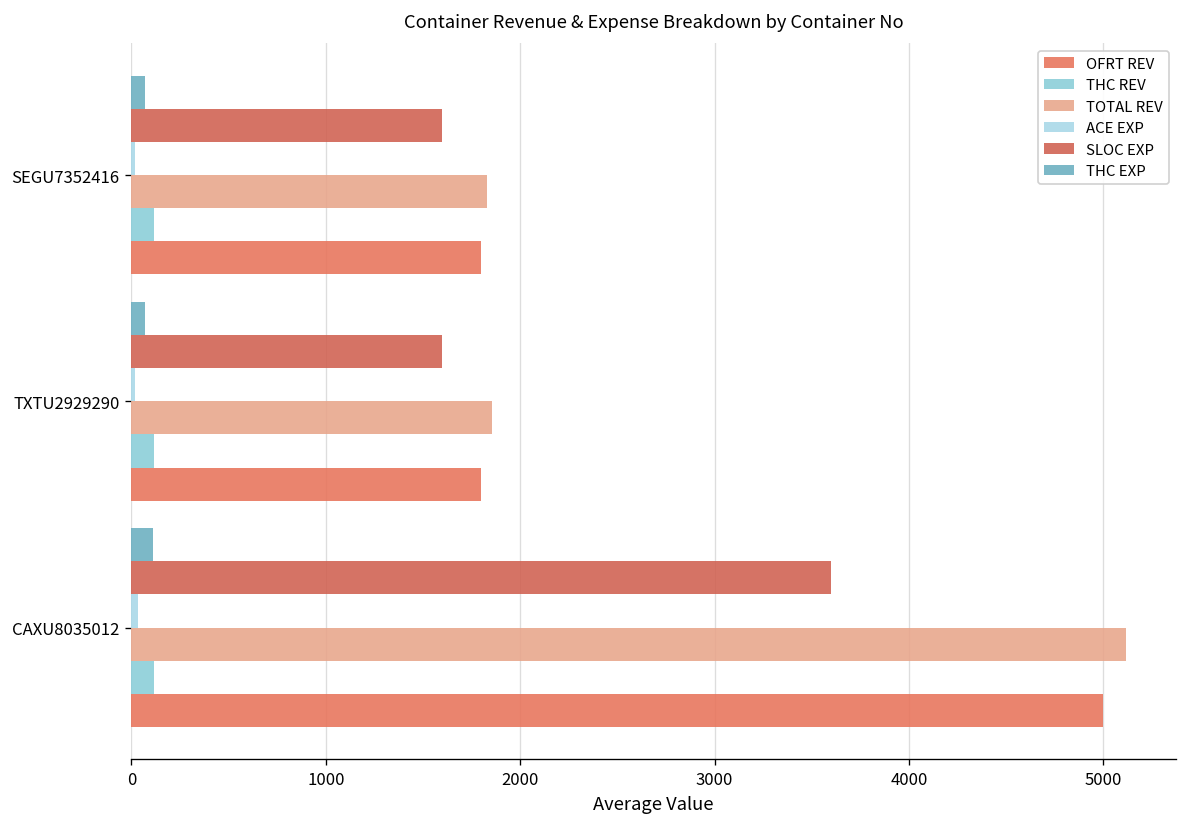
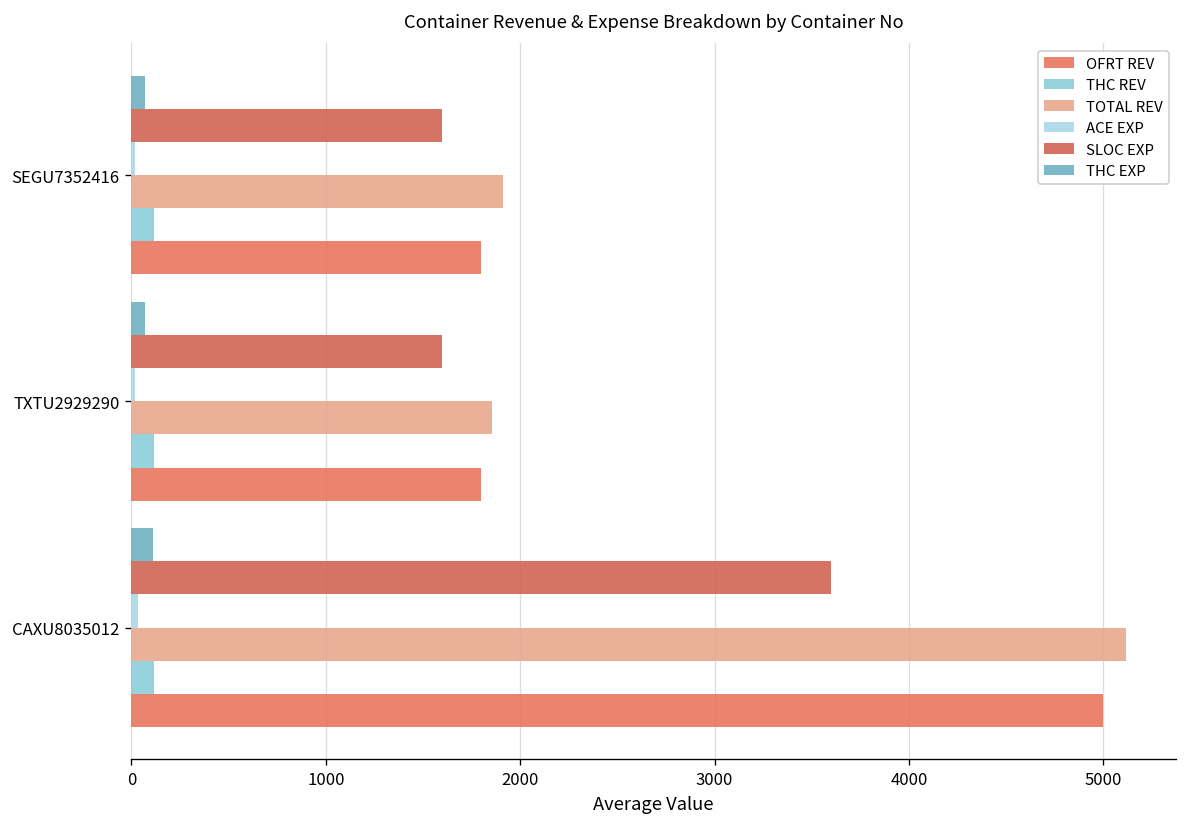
TOTAL REV, SEGU7352416: 1830 -> 1910
